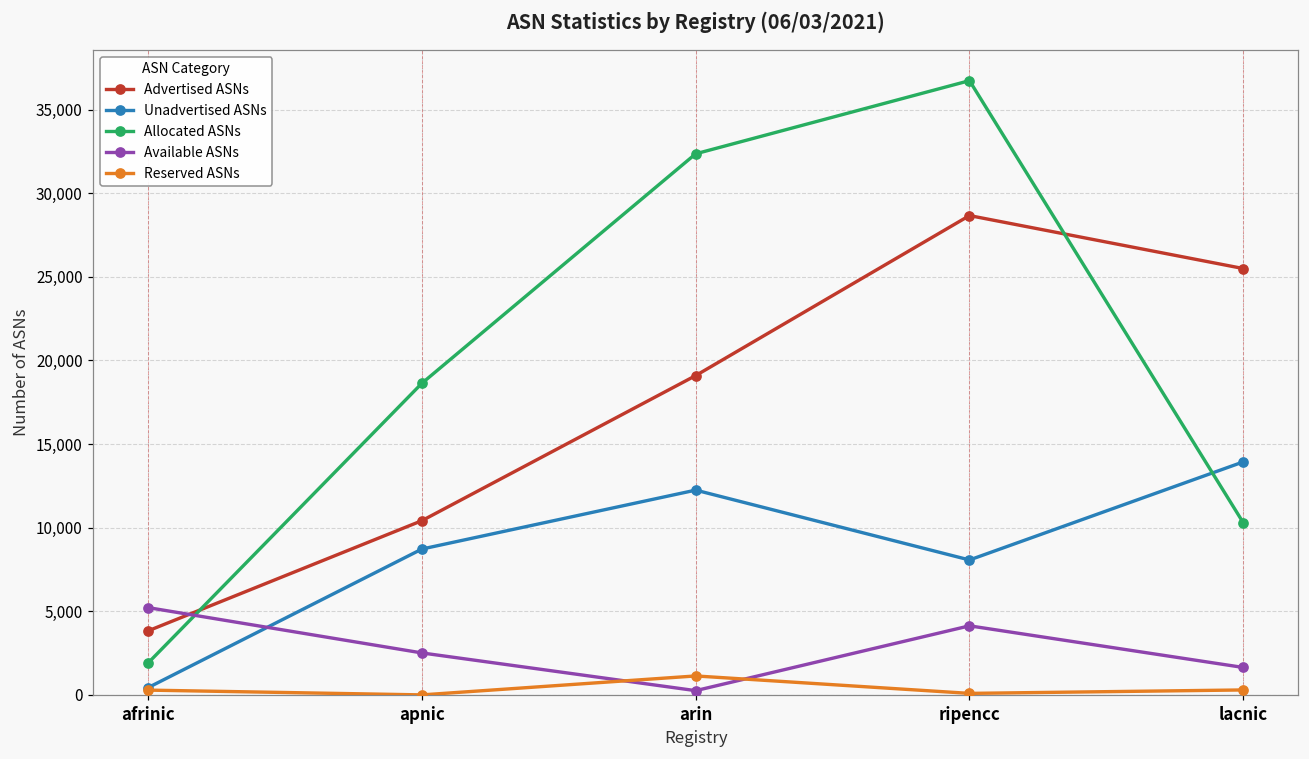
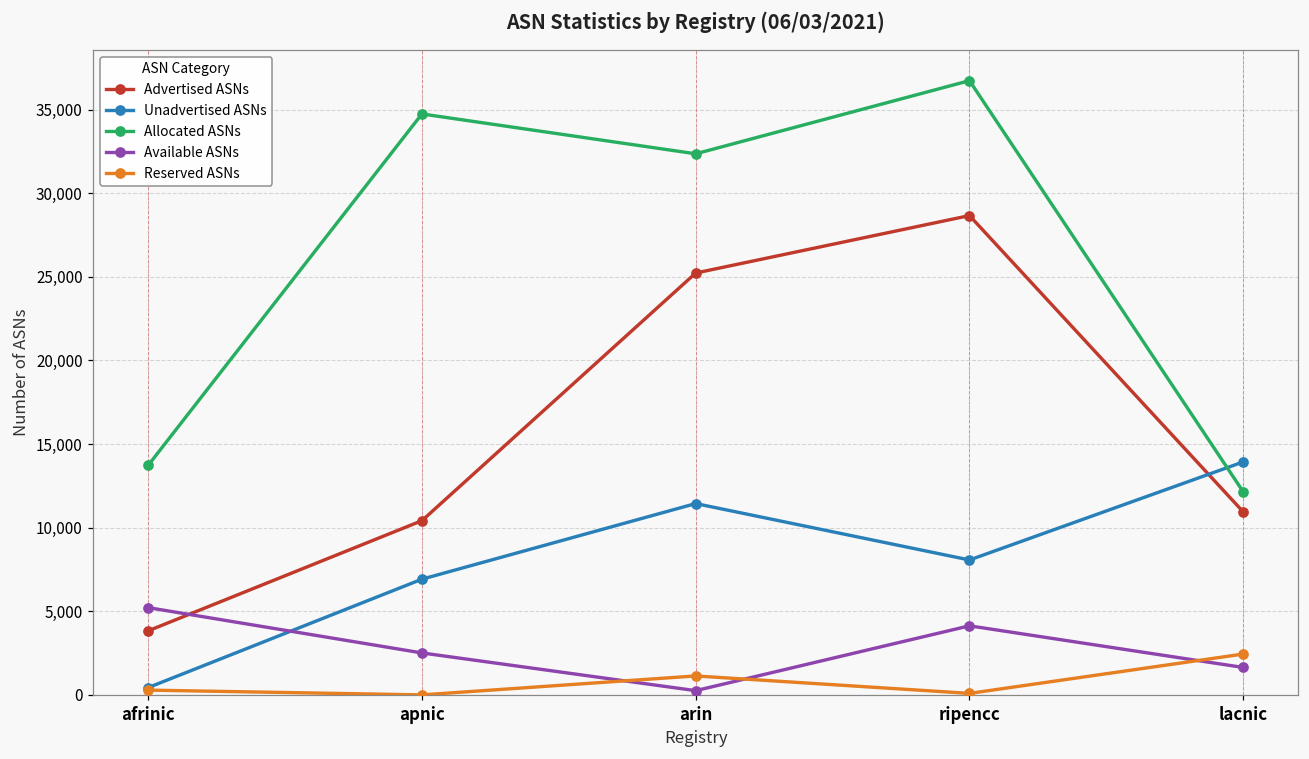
Allocated ASNs, afrinic: 1,900 -> 13,700
Unadvertised ASNs, apnic: 8,700 -> 6,900
Allocated ASNs, apnic: 18,600 -> 34,700
Advertised ASNs, arin: 19,100 -> 25,200
Unadvertised ASNs, arin: 12,200 -> 11,400
Advertised ASNs, lacnic: 25,500 -> 10,900
Allocated ASNs, lacnic: 10,300 -> 12,100
Reserved ASNs, lacnic: 300 -> 2,400
